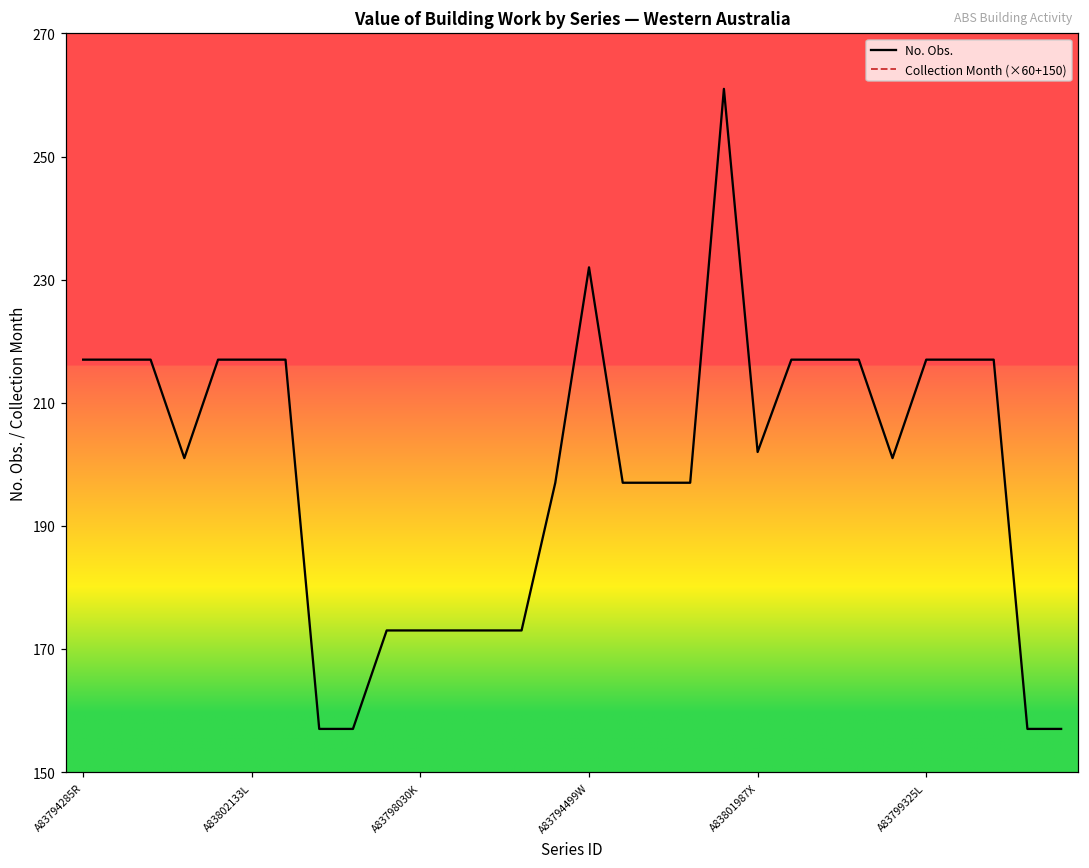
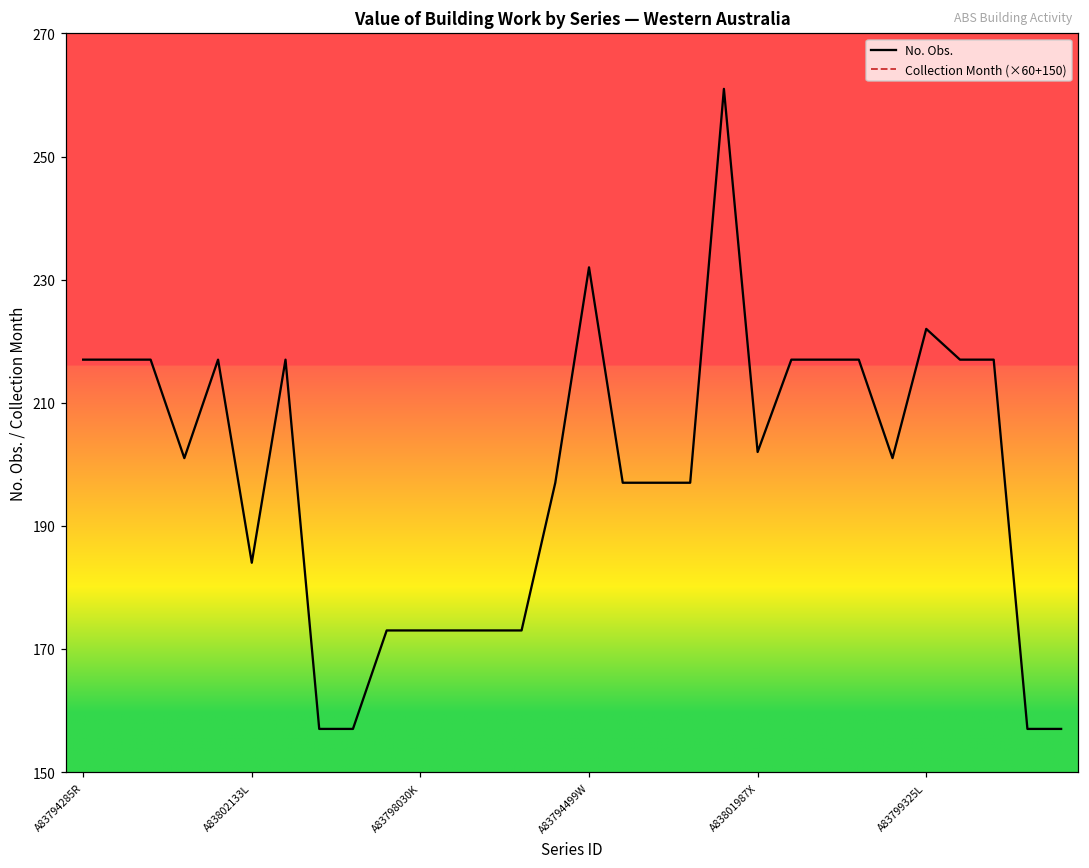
No. Obs., A83802133L: 217 -> 184
No. Obs., A83799325L: 217 -> 222
